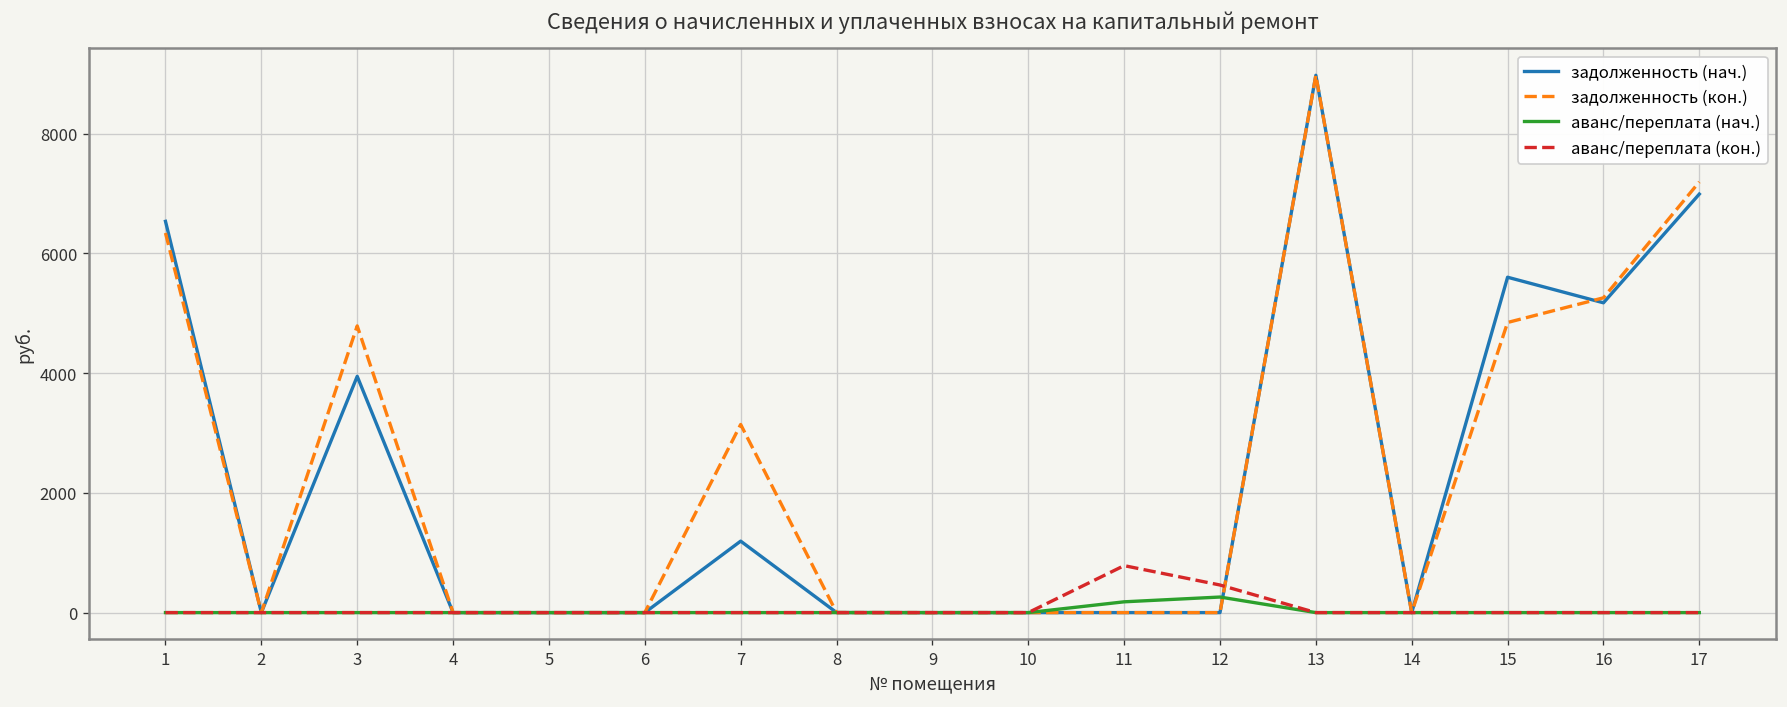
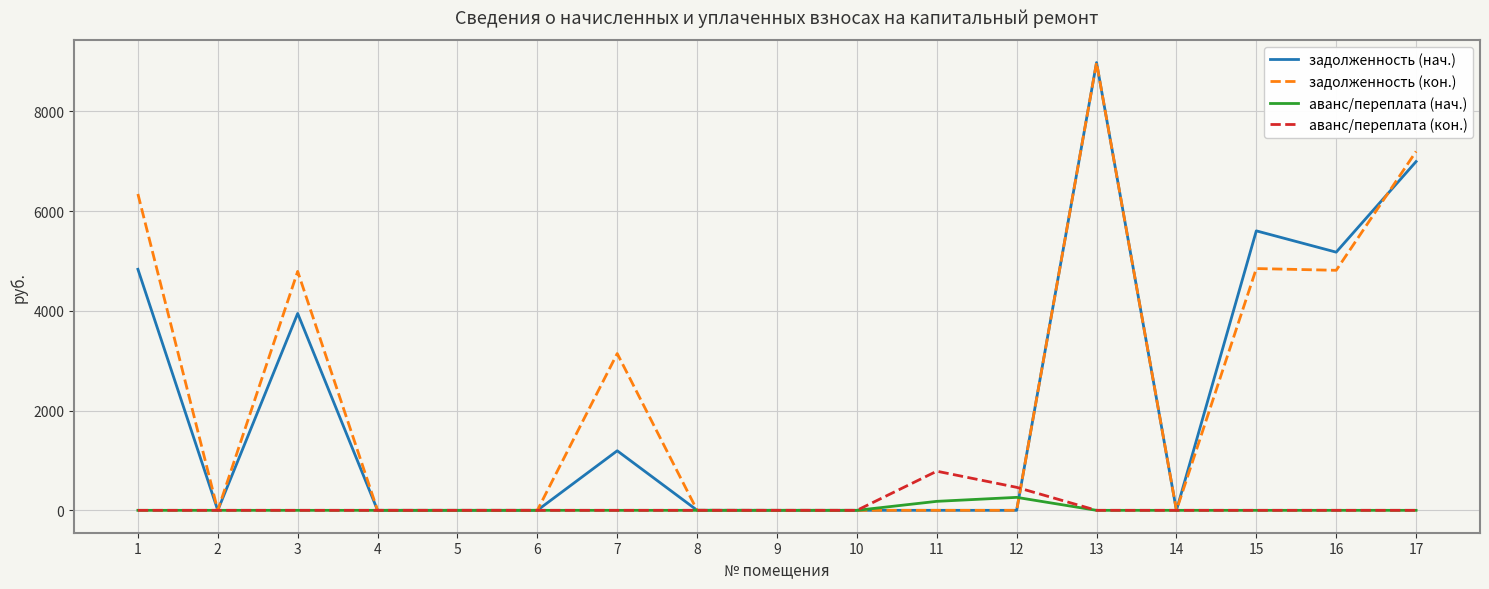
задолженность (нач.), 1: 6500 -> 4800
задолженность (кон.), 16: 5300 -> 4800
